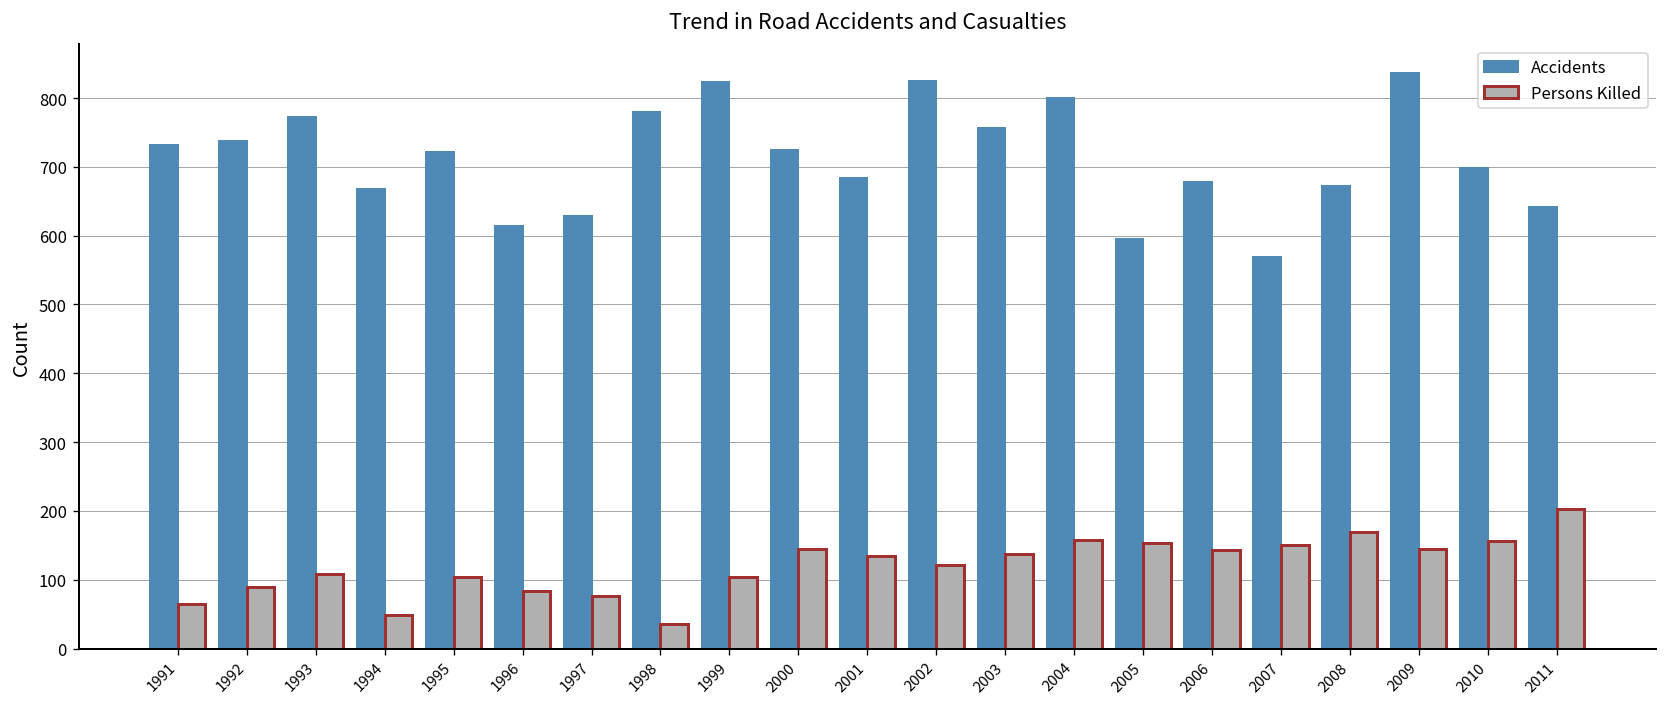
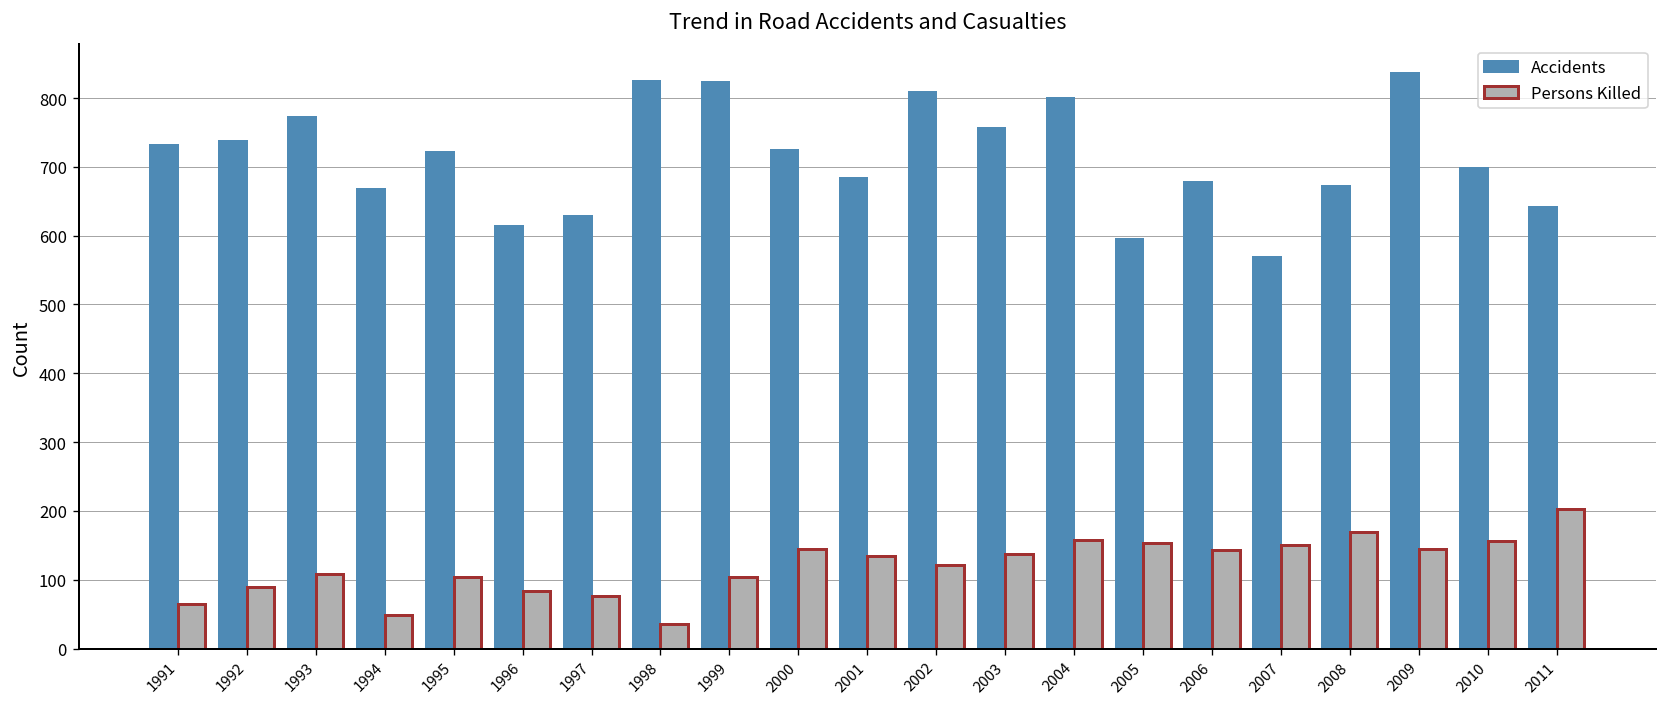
Accidents, 1998: 780 -> 830
Accidents, 2002: 830 -> 810
